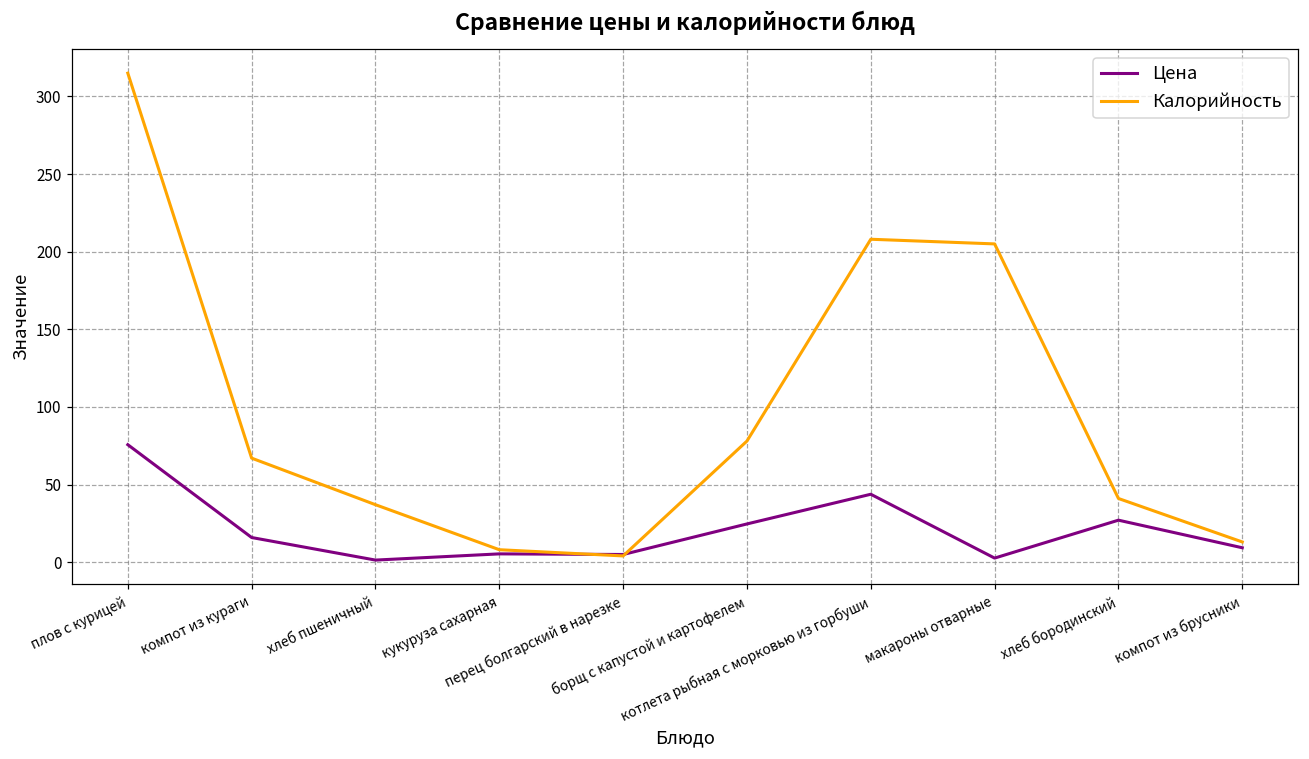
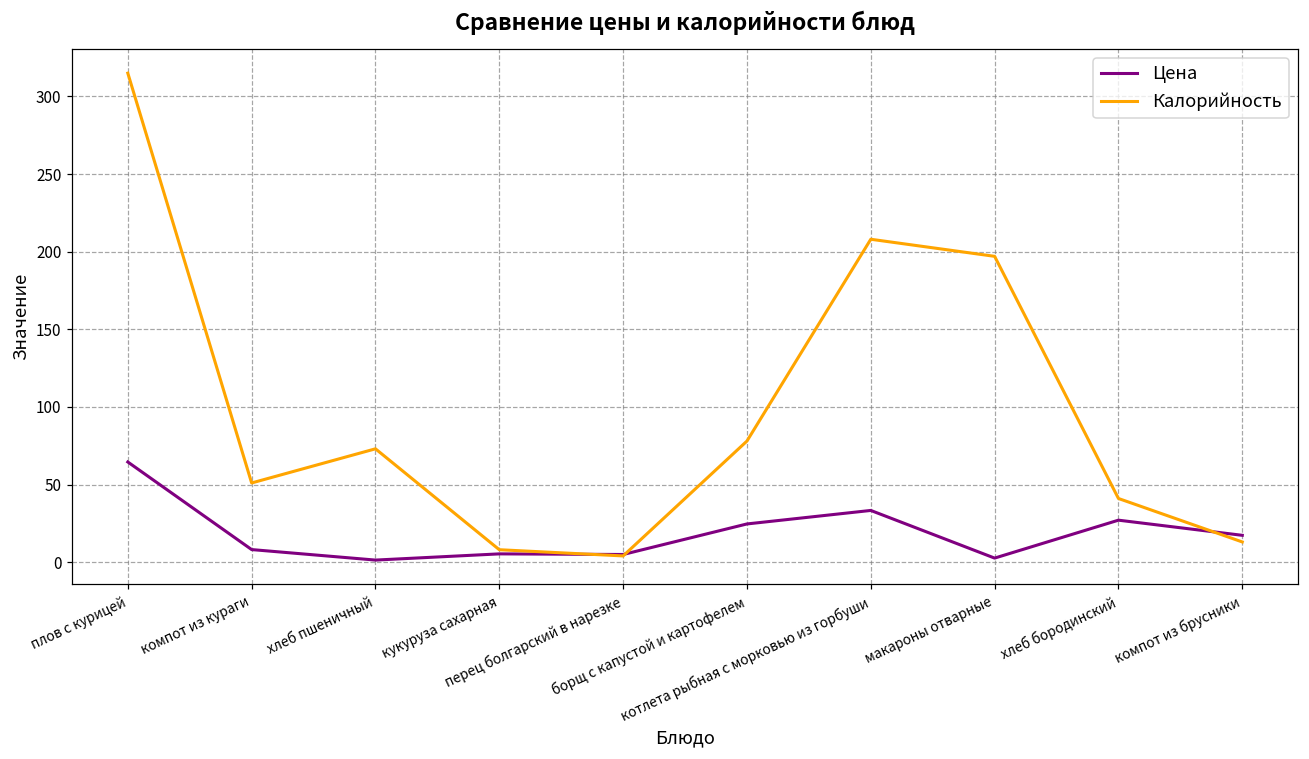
Цена, плов с курицей: 76 -> 65
Цена, компот из кураги: 16 -> 8
Калорийность, компот из кураги: 67 -> 51
Калорийность, хлеб пшеничный: 37 -> 73
Цена, котлета рыбная с морковью из горбуши: 44 -> 33
Калорийность, макароны отварные: 205 -> 197
Цена, компот из брусники: 9 -> 17
